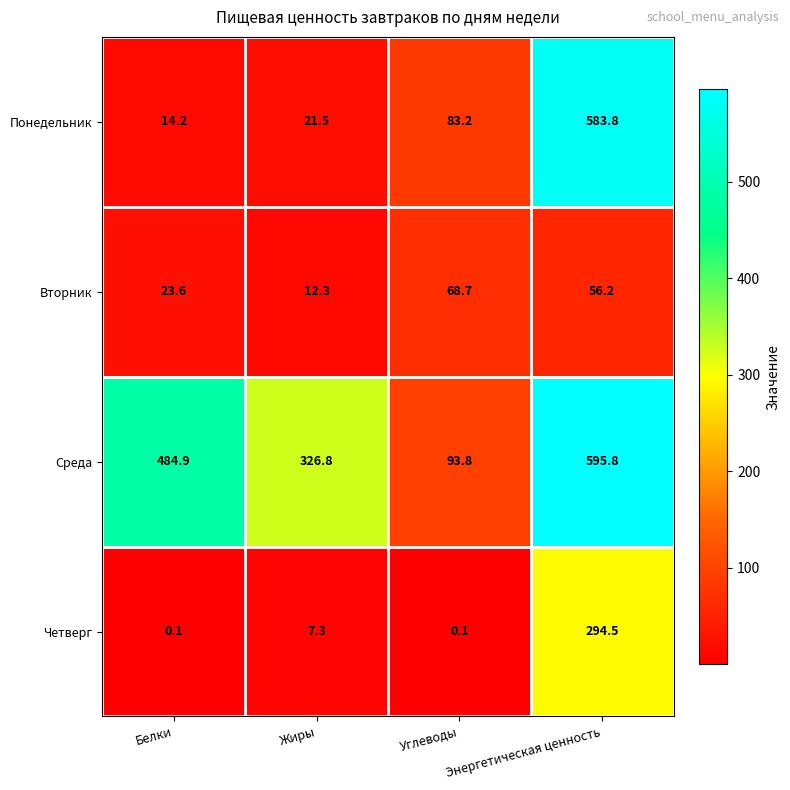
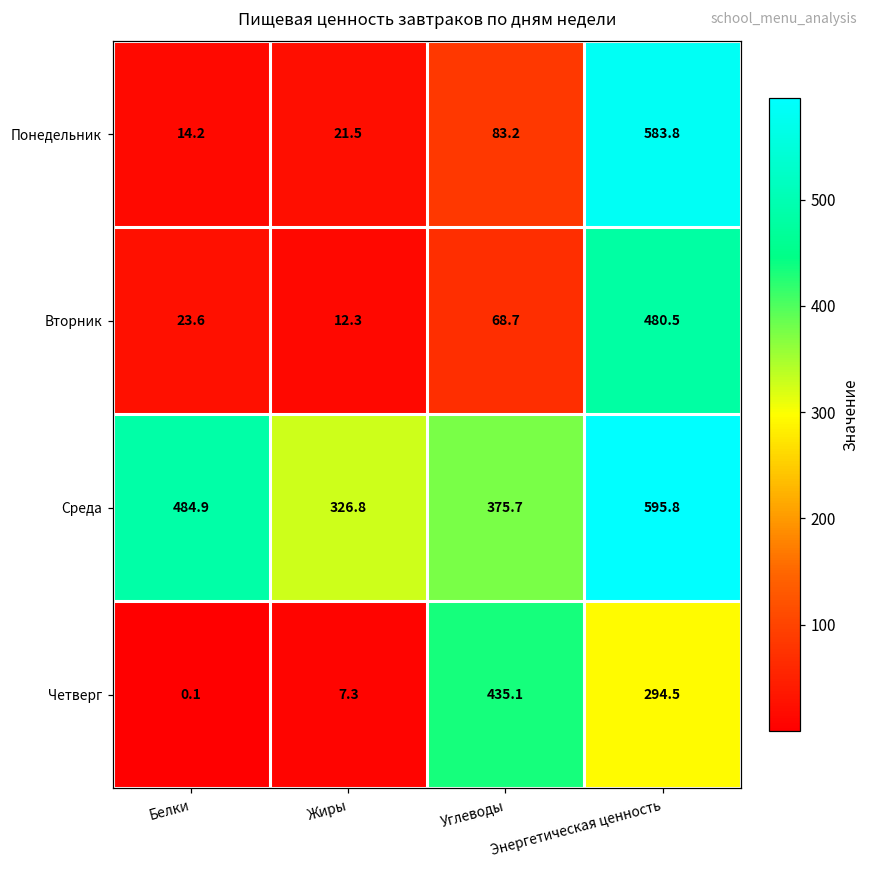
Вторник, Энергетическая ценность: 56.2 -> 480.5
Среда, Углеводы: 93.8 -> 375.7
Четверг, Углеводы: 0.1 -> 435.1
